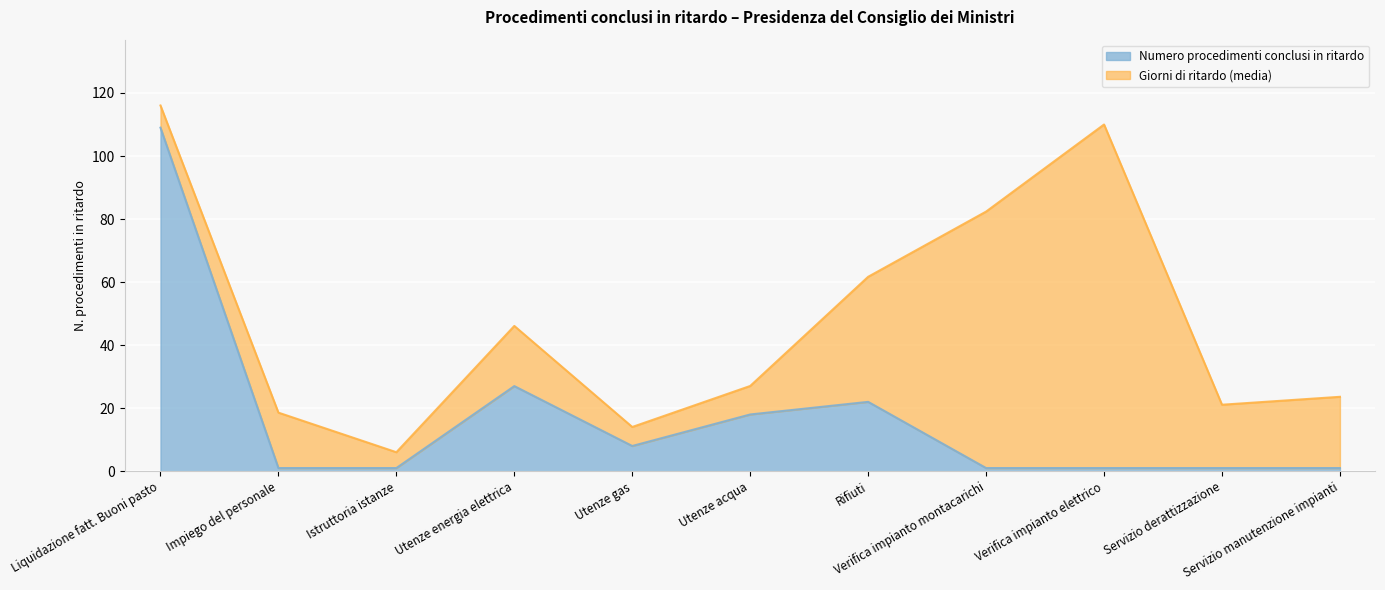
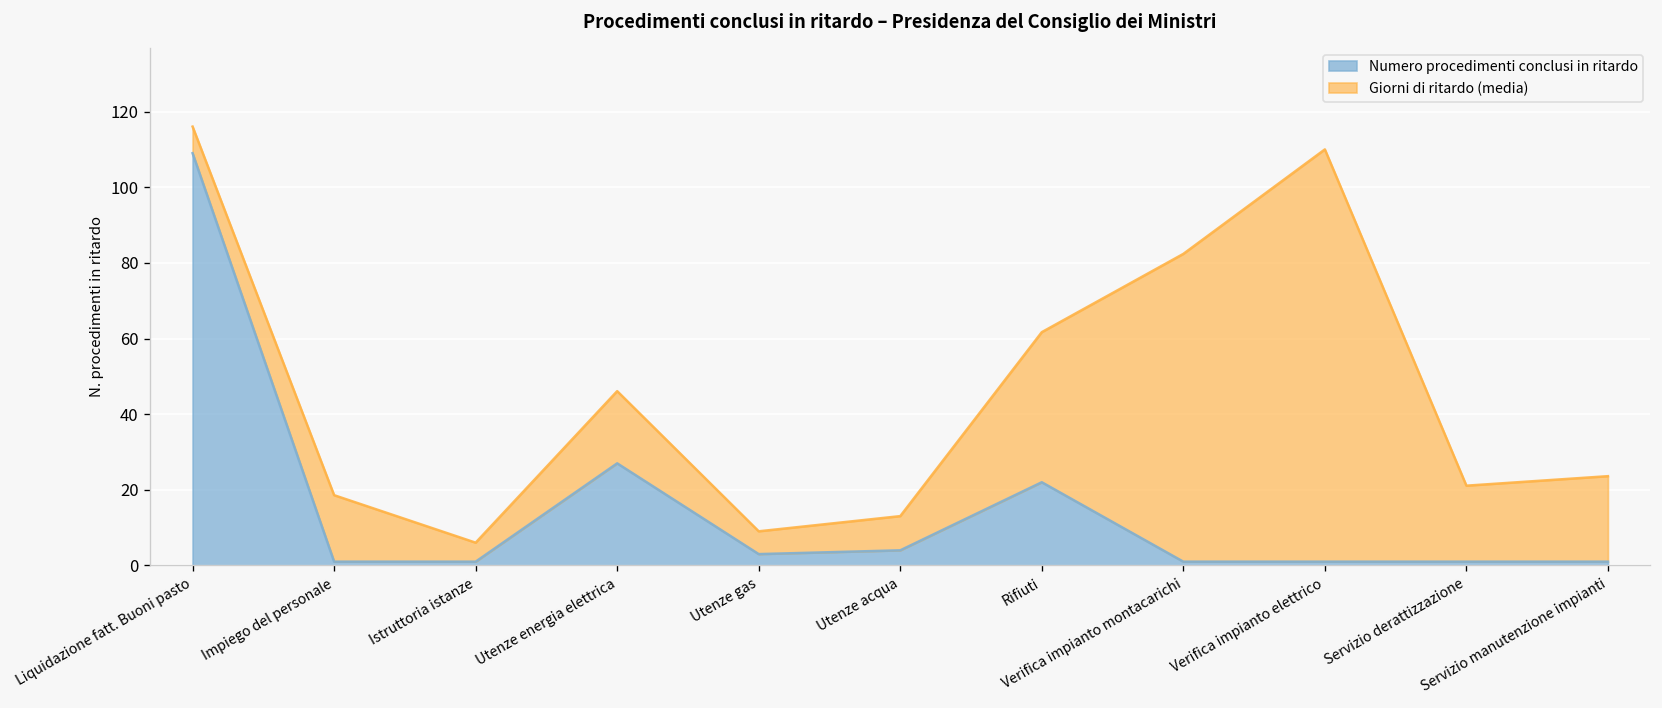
Numero procedimenti conclusi in ritardo, Utenze gas: 8 -> 3
Numero procedimenti conclusi in ritardo, Utenze acqua: 18 -> 4
